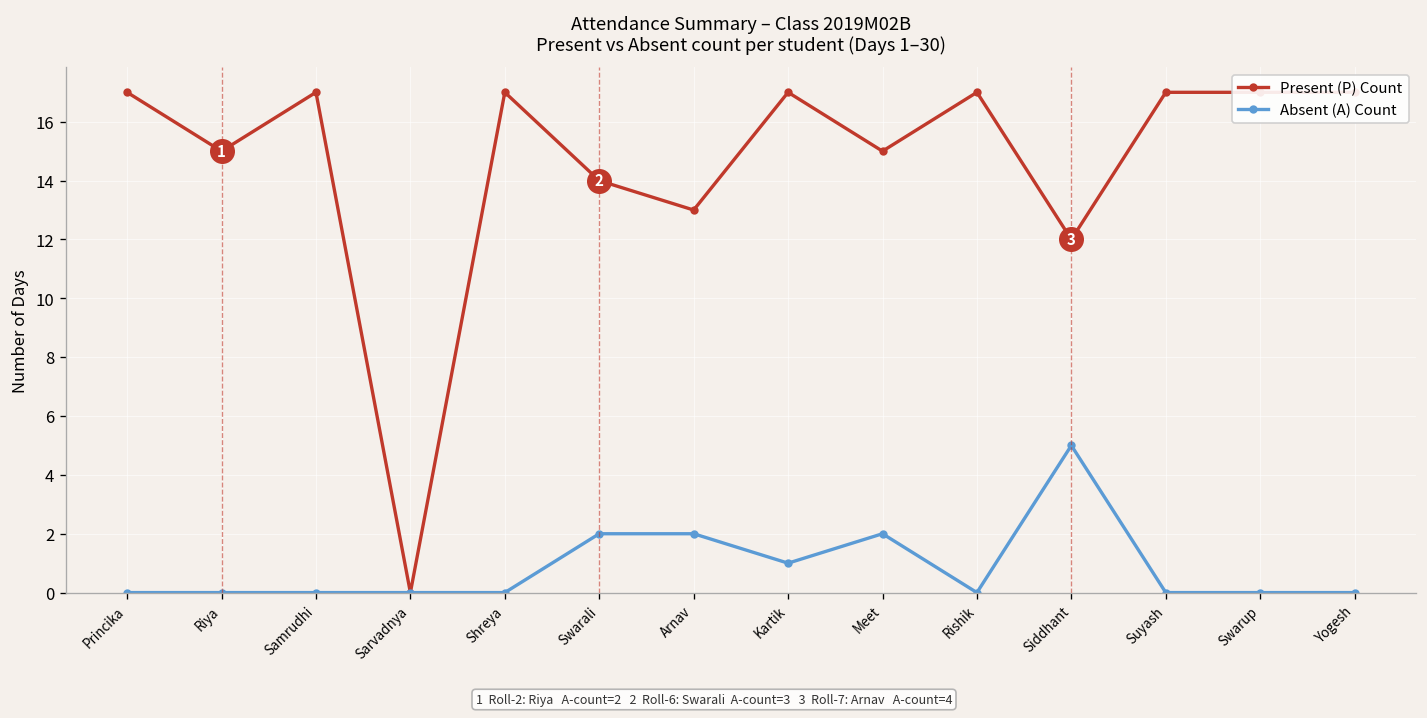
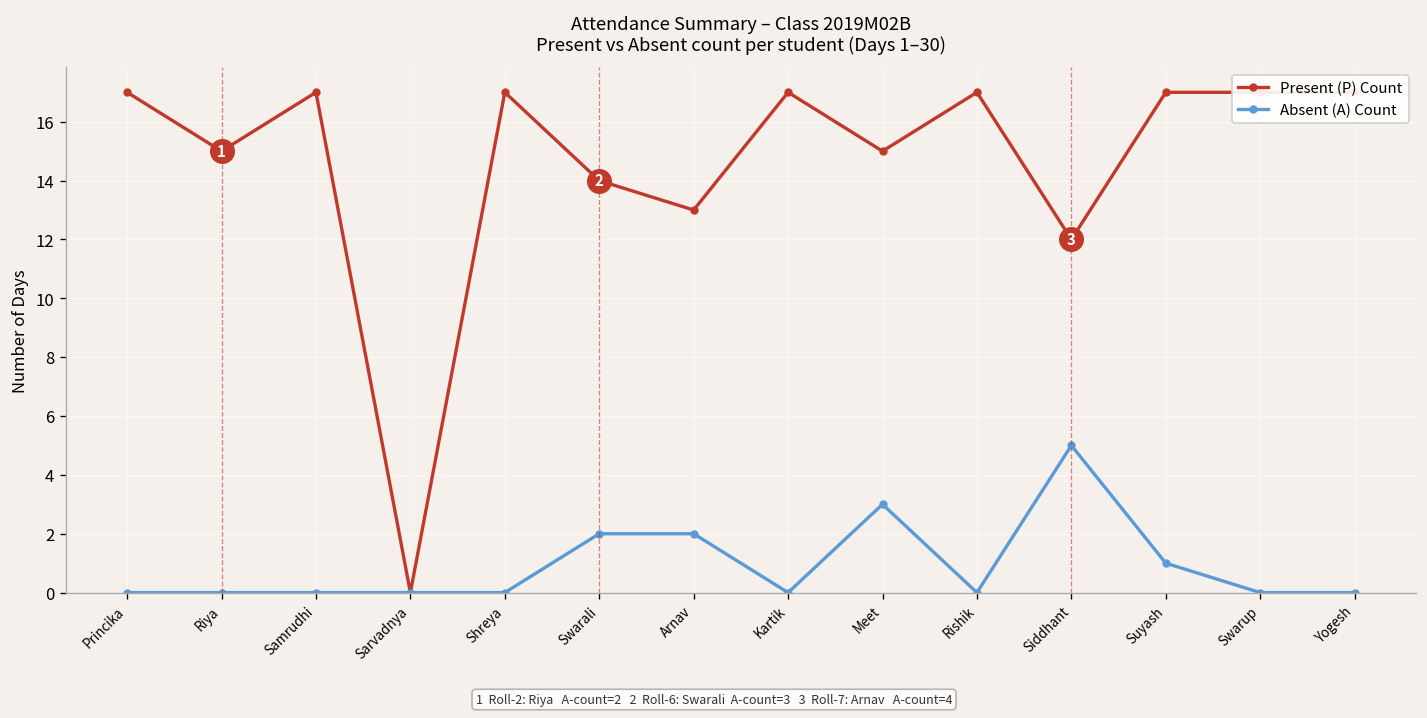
Absent (A) Count, Kartik: 1 -> 0
Absent (A) Count, Meet: 2 -> 3
Absent (A) Count, Suyash: 0 -> 1
